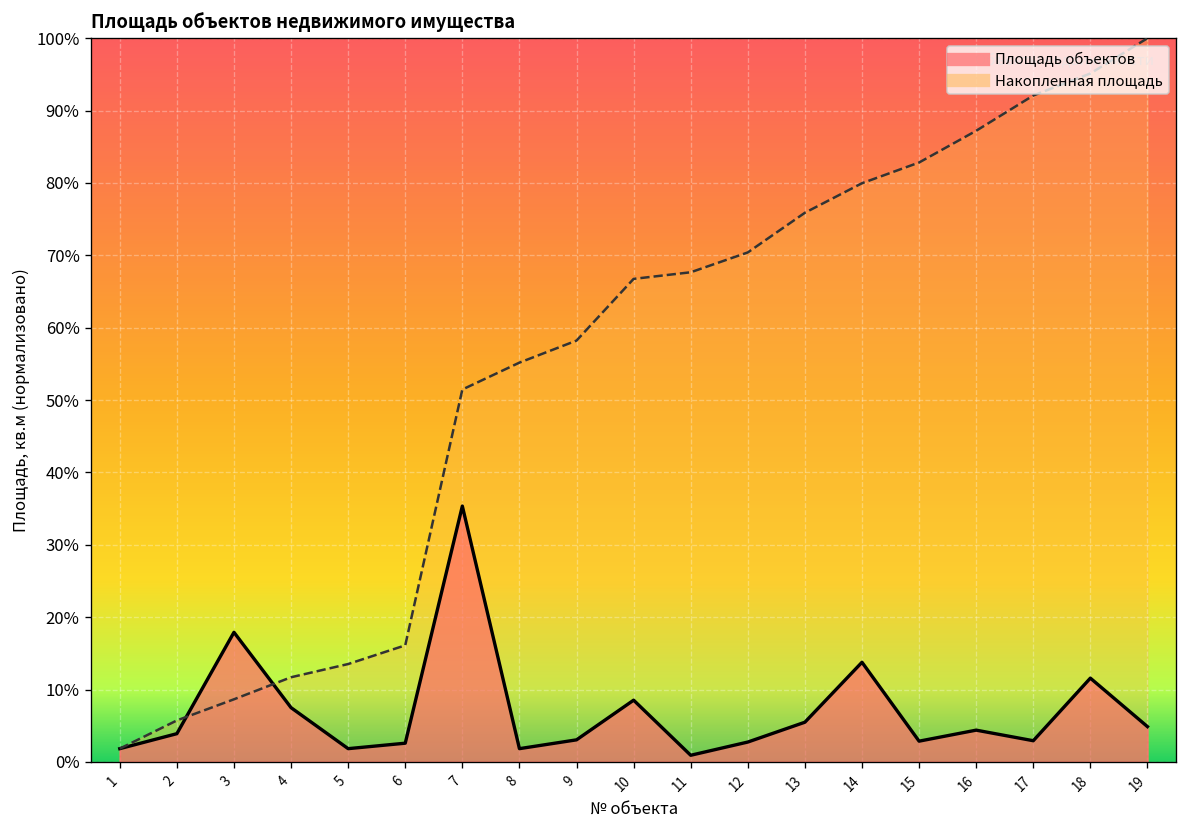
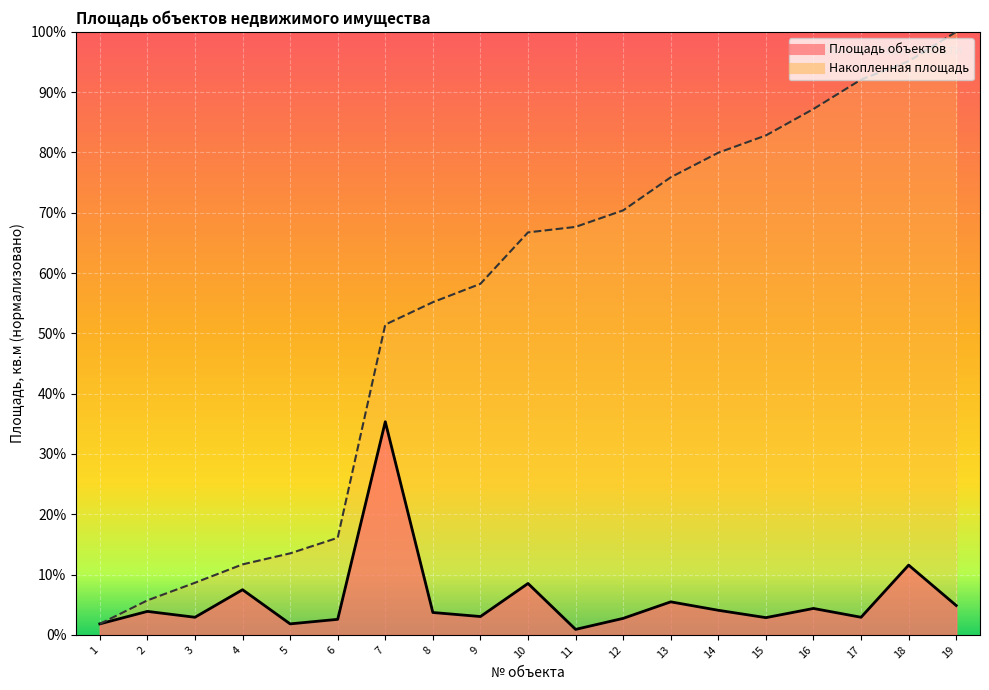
Площадь объектов, 3: 18% -> 3%
Площадь объектов, 8: 2% -> 4%
Площадь объектов, 14: 14% -> 4%
